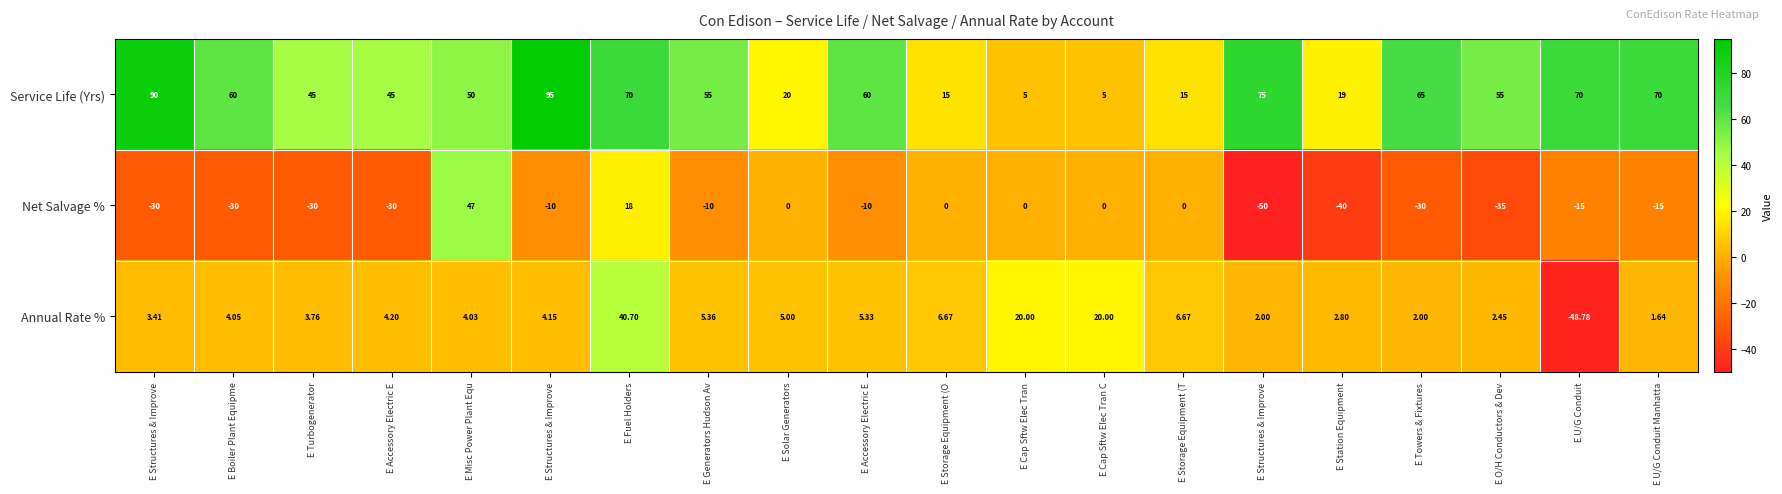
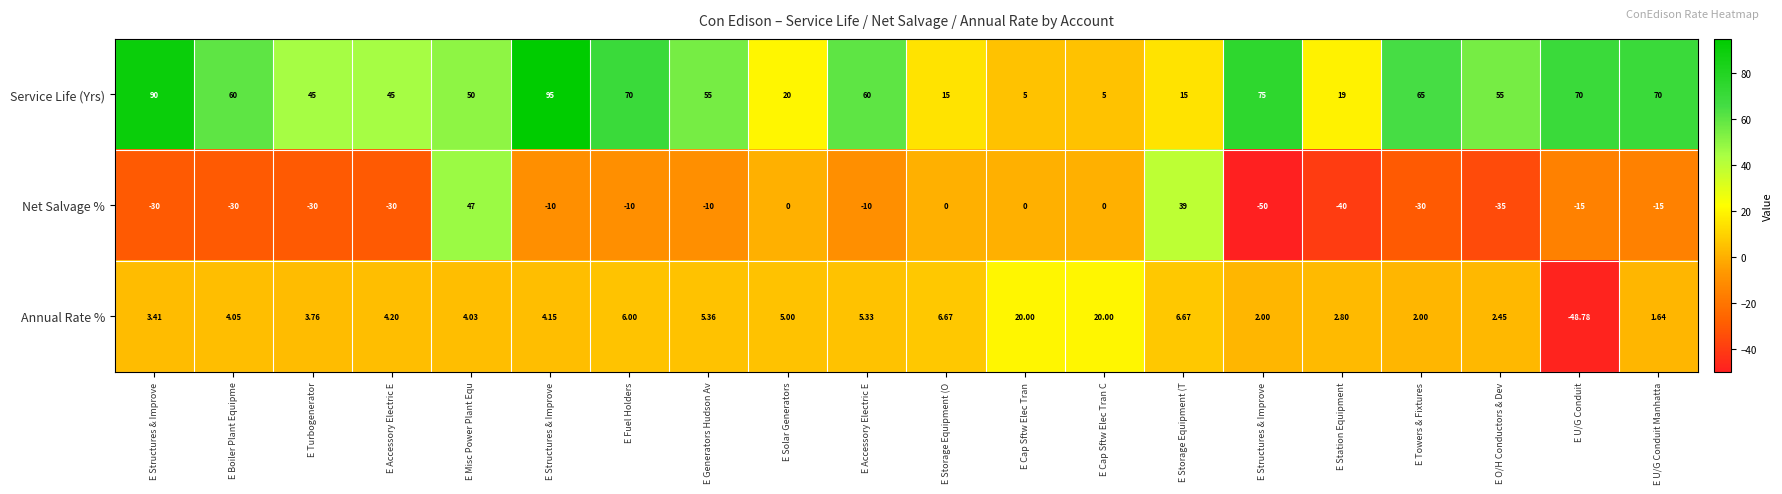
Net Salvage %, E Fuel Holders: 18 -> -10
Net Salvage %, E Storage Equipment (T: 0 -> 39
Annual Rate %, E Fuel Holders: 40.70 -> 6.00
